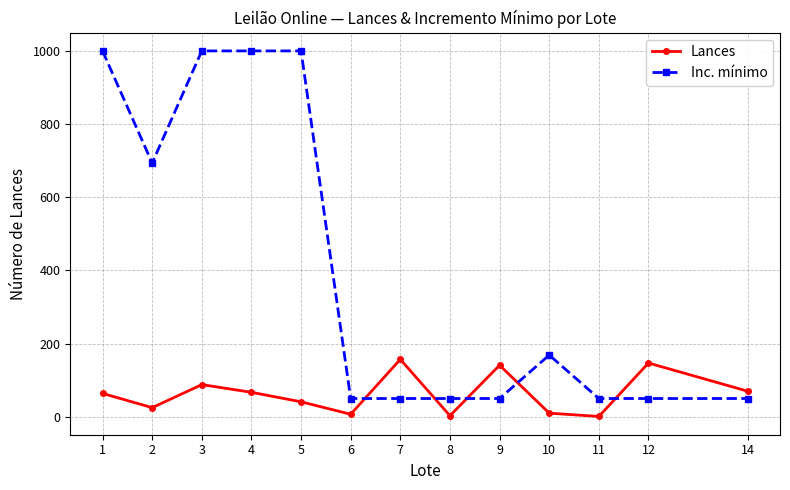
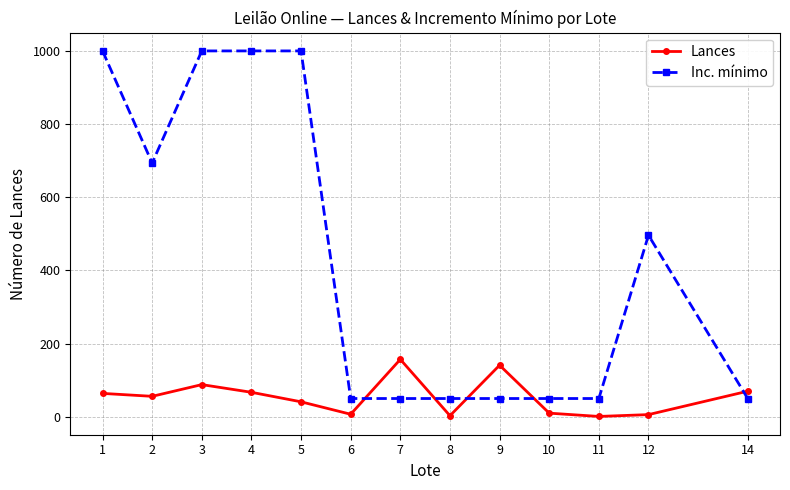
Lances, 2: 30 -> 60
Inc. mínimo, 10: 170 -> 50
Lances, 12: 150 -> 10
Inc. mínimo, 12: 50 -> 500
